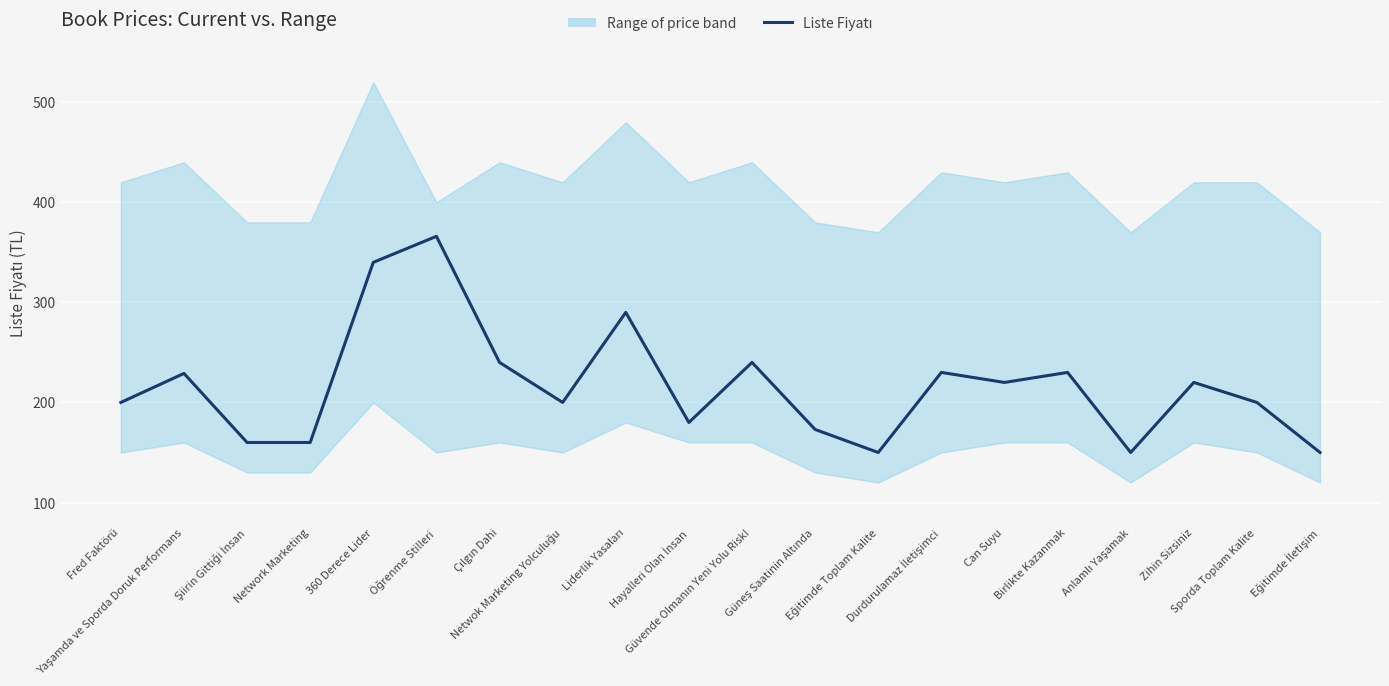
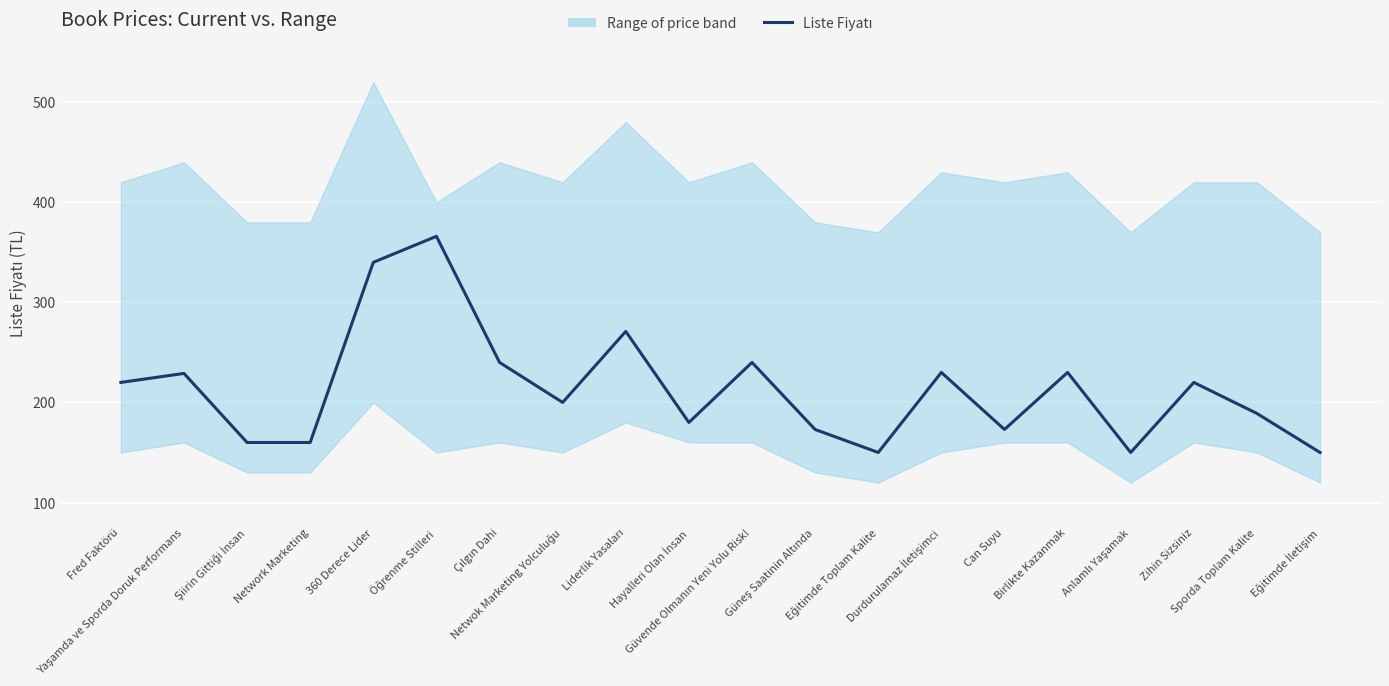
Liste Fiyatı, Fred Faktörü: 200 -> 220
Liste Fiyatı, Liderlik Yasaları: 290 -> 271
Liste Fiyatı, Can Suyu: 220 -> 173
Liste Fiyatı, Sporda Toplam Kalite: 200 -> 189
